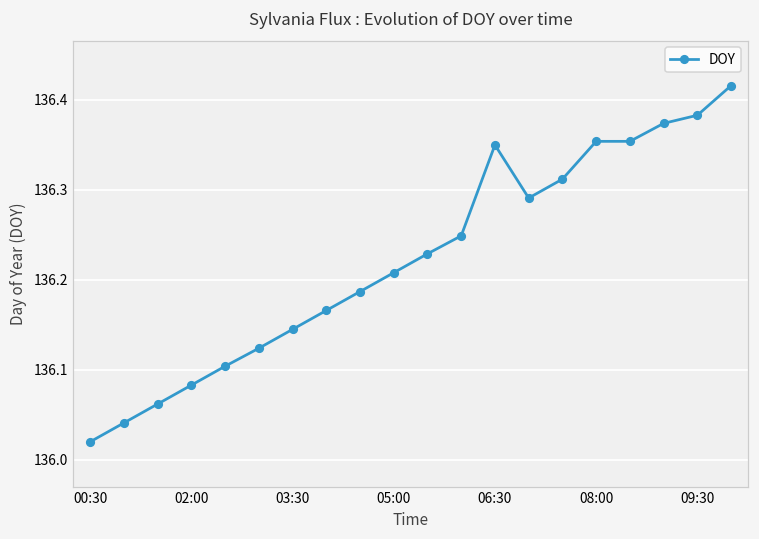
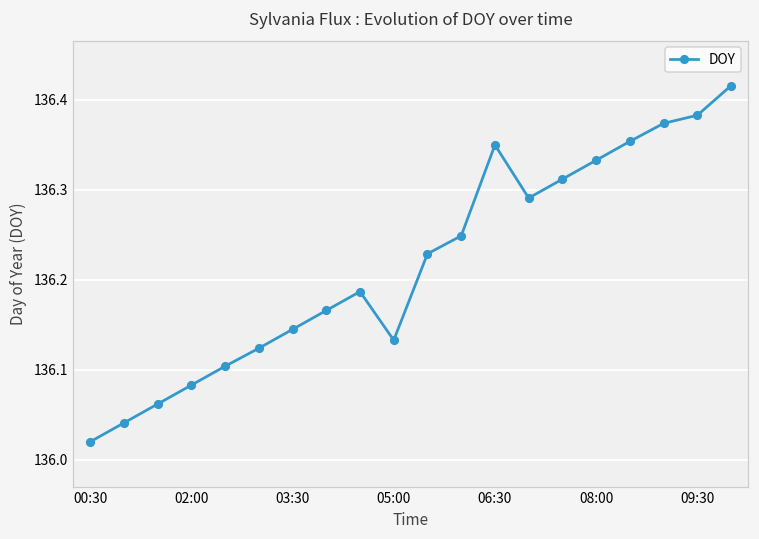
05:00: 136.21 -> 136.13
08:00: 136.35 -> 136.33
